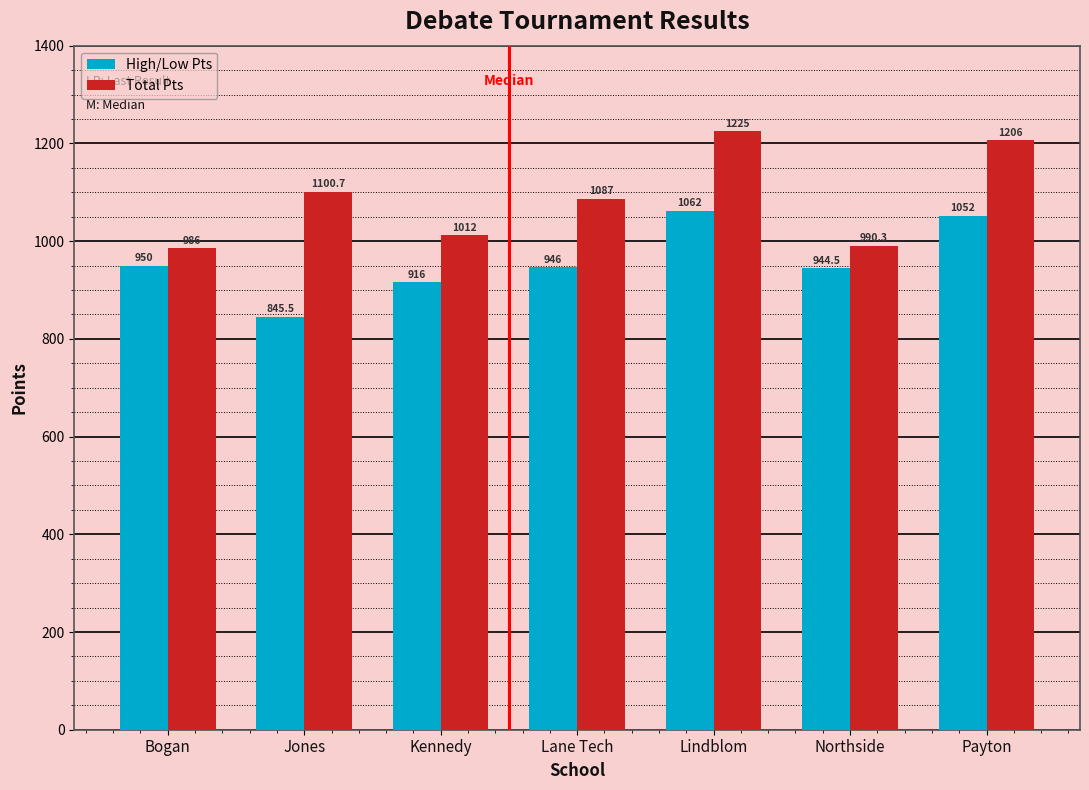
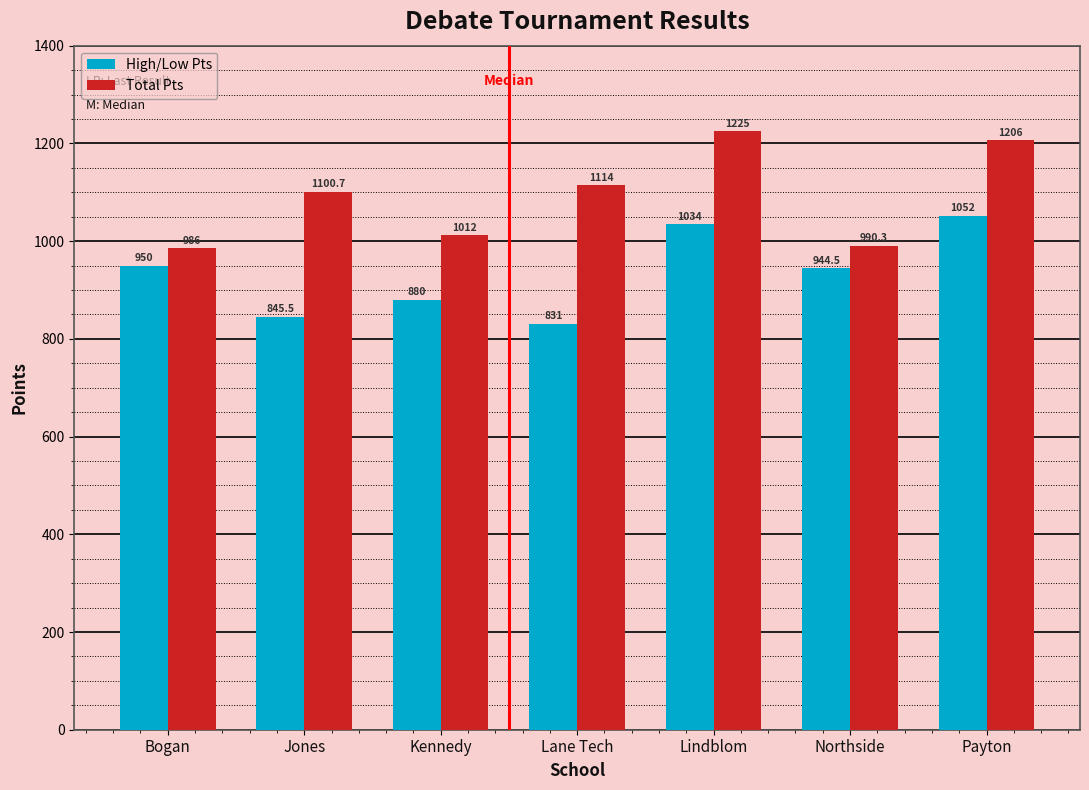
High/Low Pts, Kennedy: 916 -> 880
High/Low Pts, Lane Tech: 946 -> 831
Total Pts, Lane Tech: 1087 -> 1114
High/Low Pts, Lindblom: 1062 -> 1034
